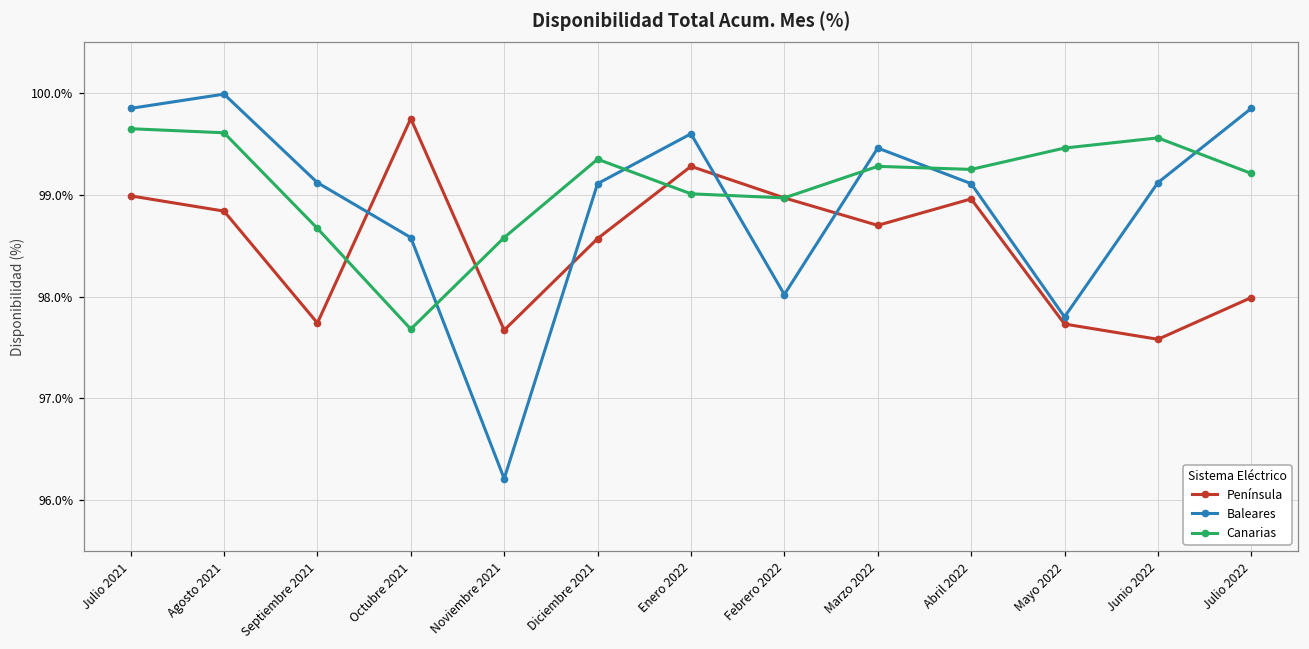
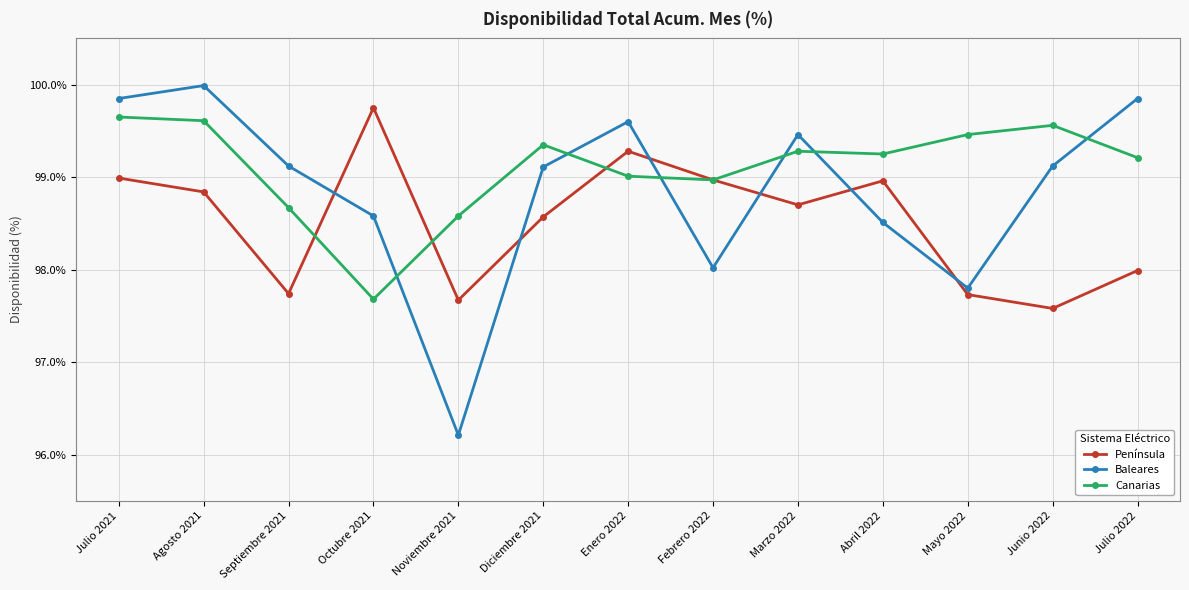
Baleares, Abril 2022: 99.1% -> 98.5%
